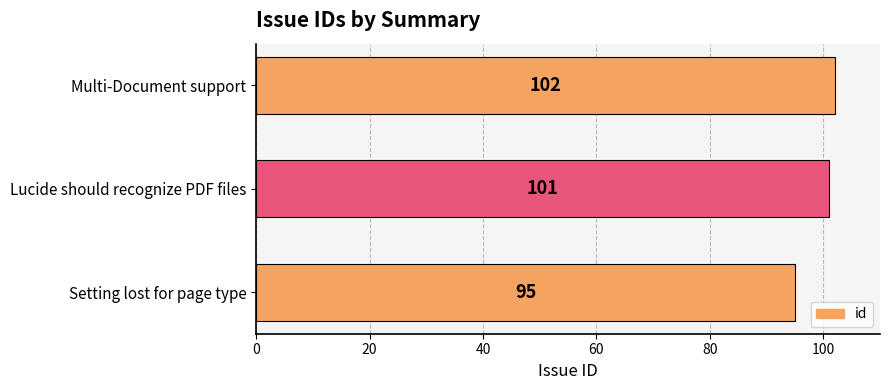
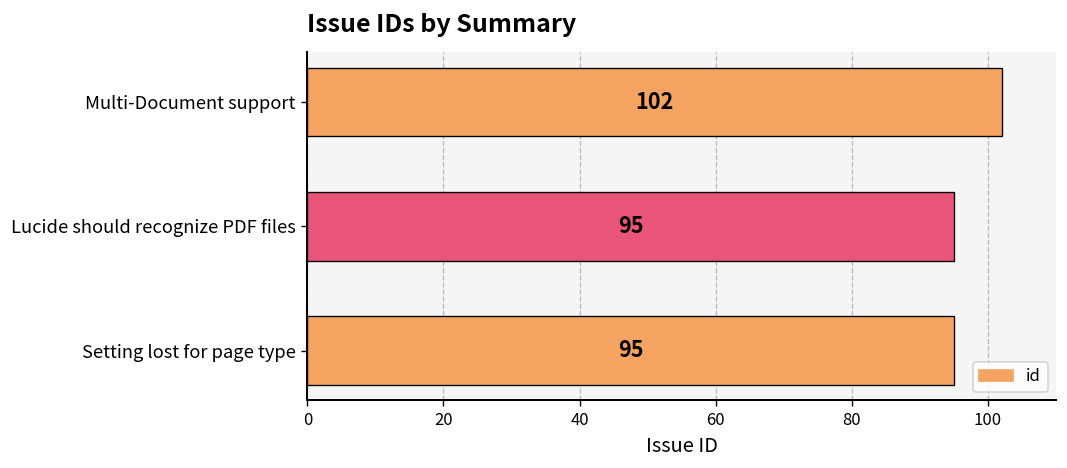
Lucide should recognize PDF files: 101 -> 95
